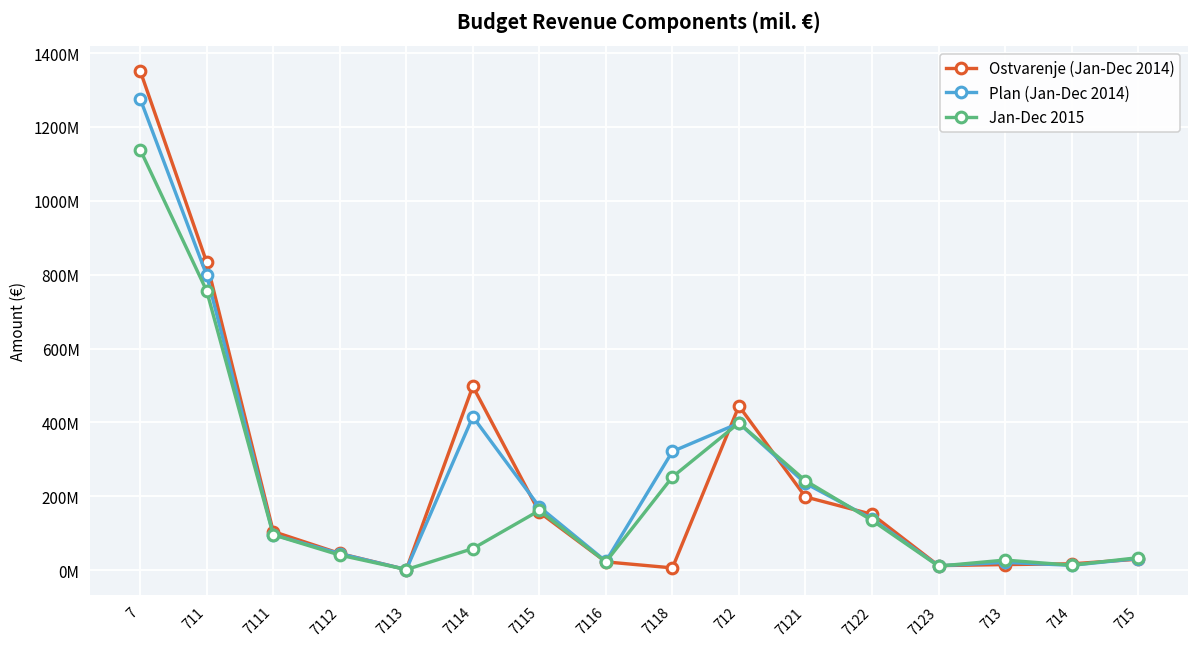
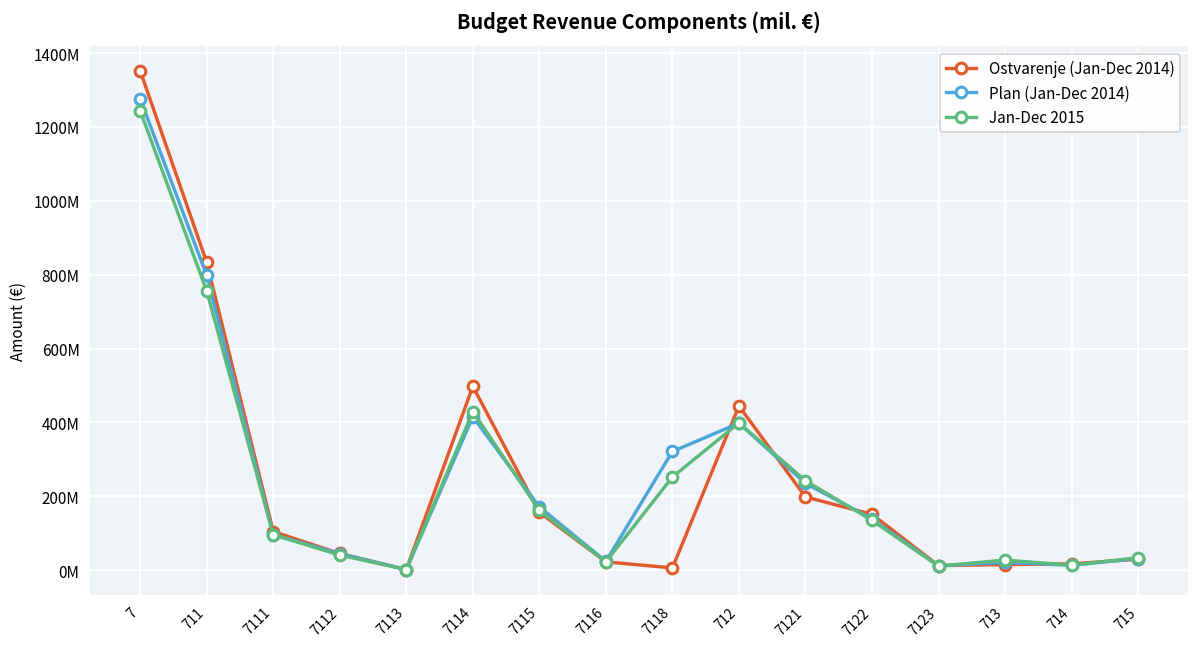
Jan-Dec 2015, 7: 1140000000 -> 1240000000
Jan-Dec 2015, 7114: 60000000 -> 430000000
